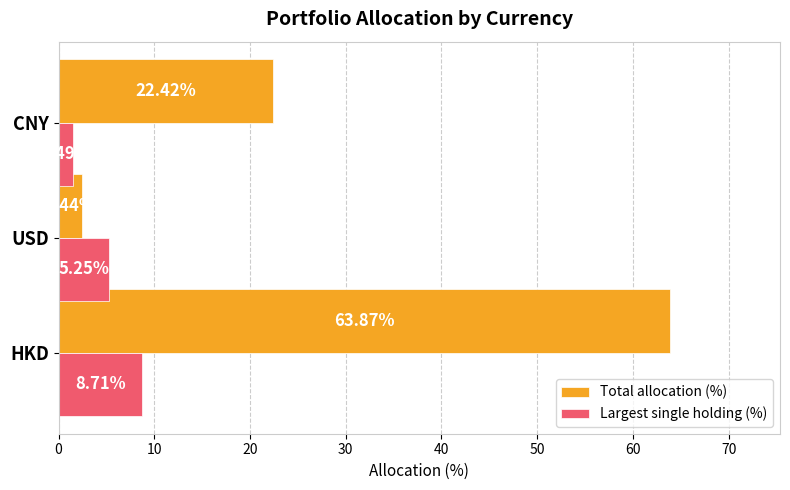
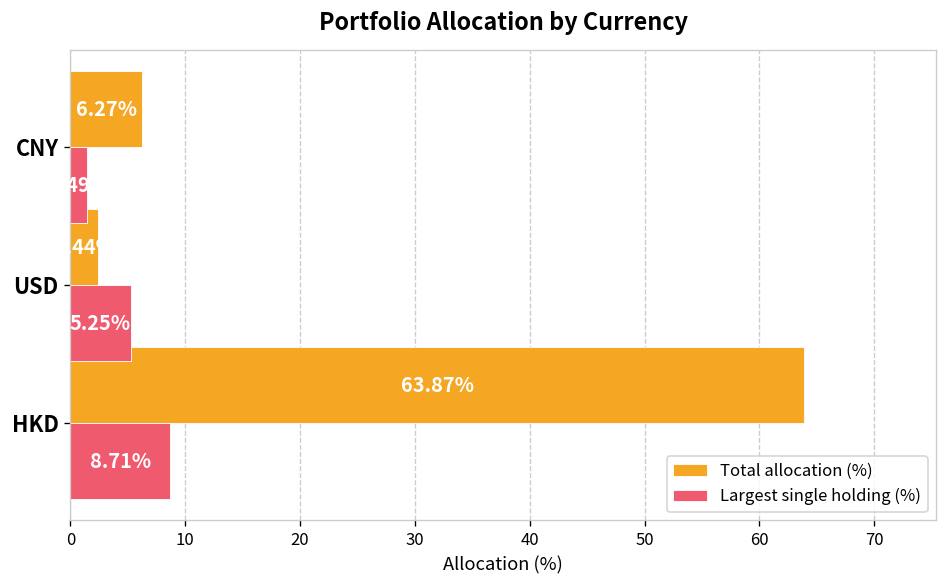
Total allocation (%), CNY: 22.42% -> 6.27%
